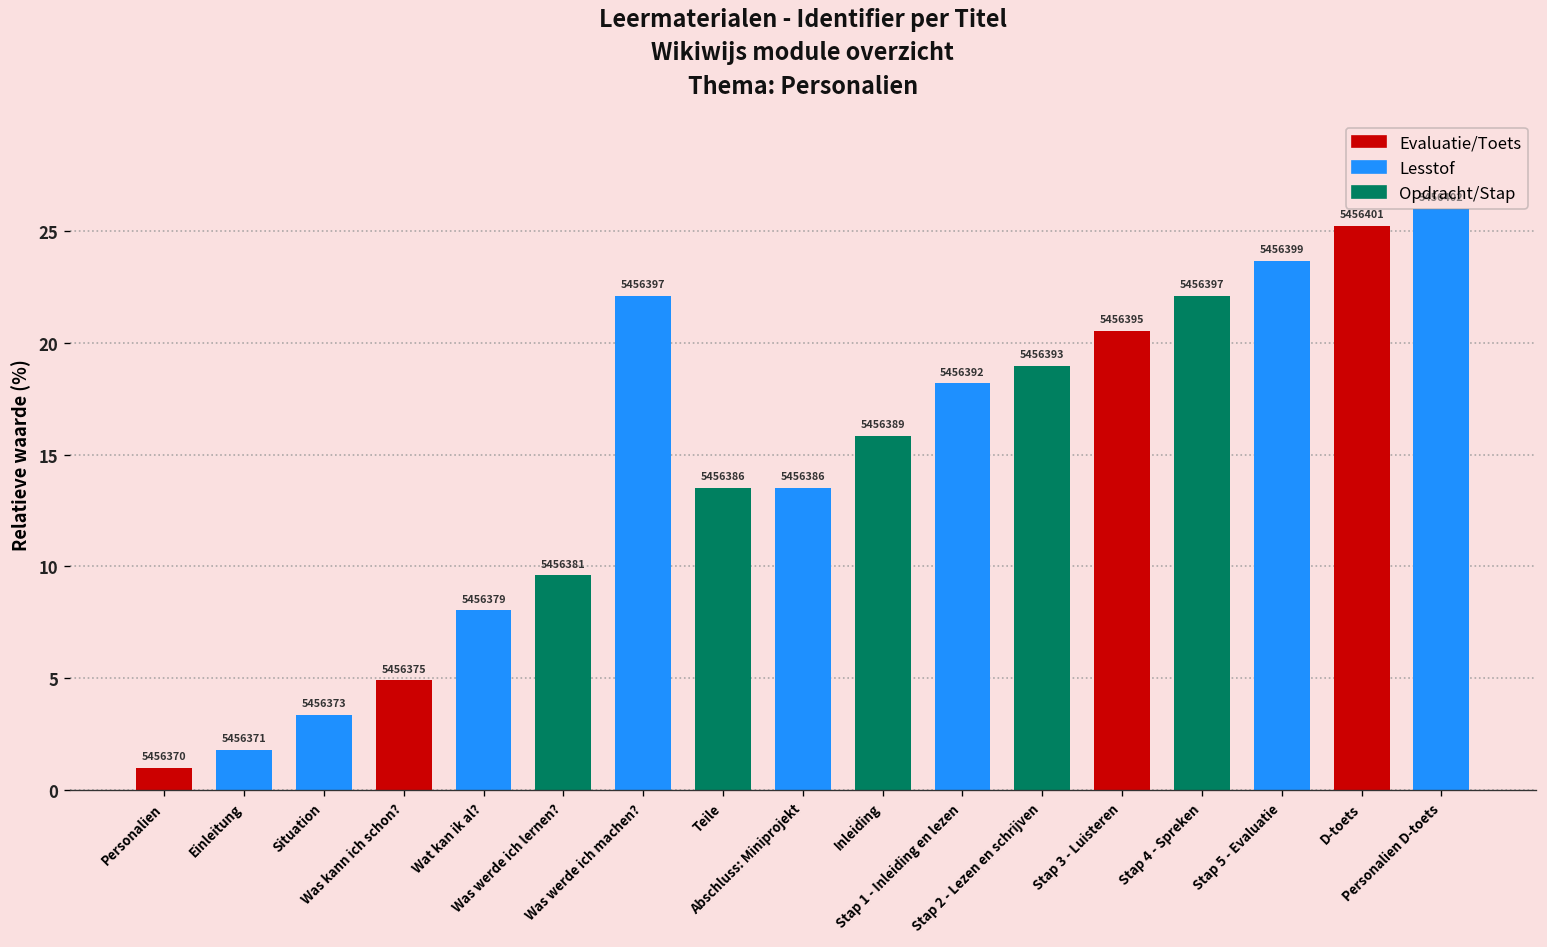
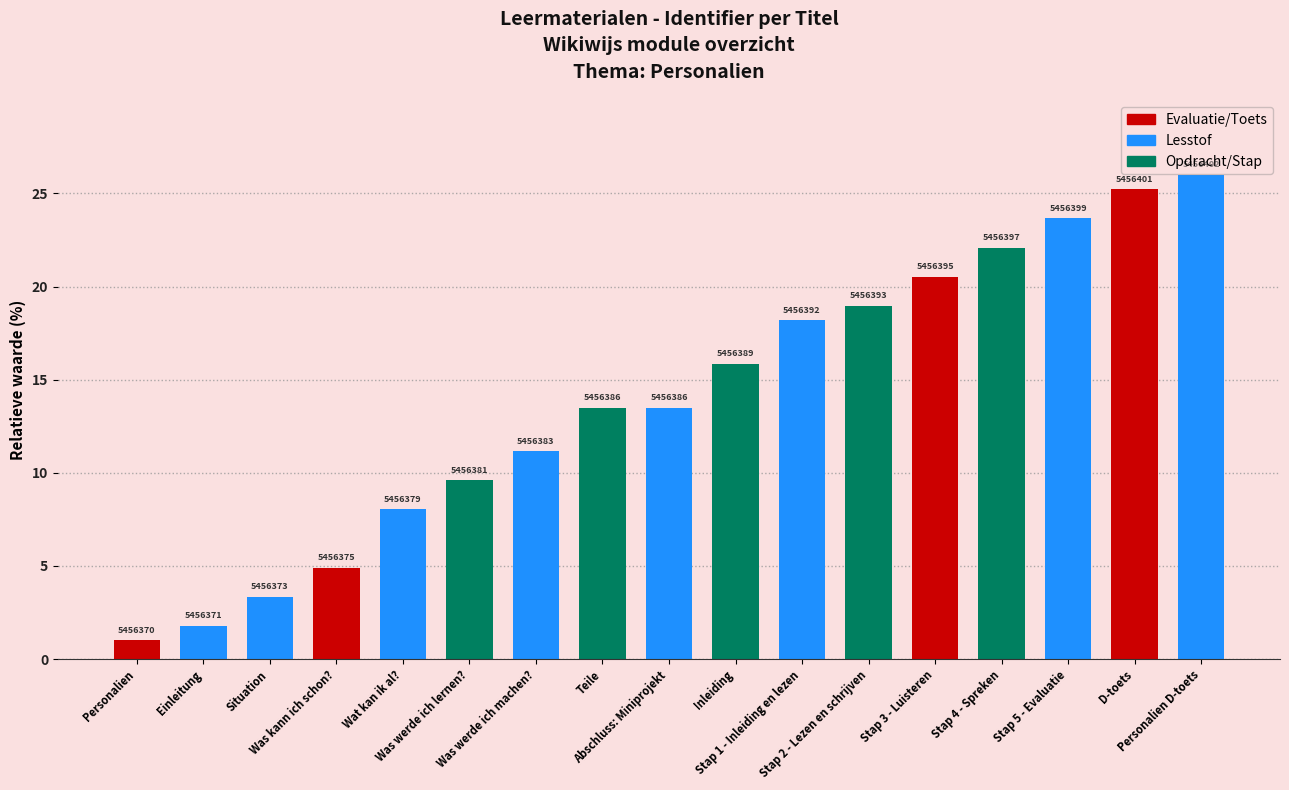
Was werde ich machen?: 5456397 -> 5456383
